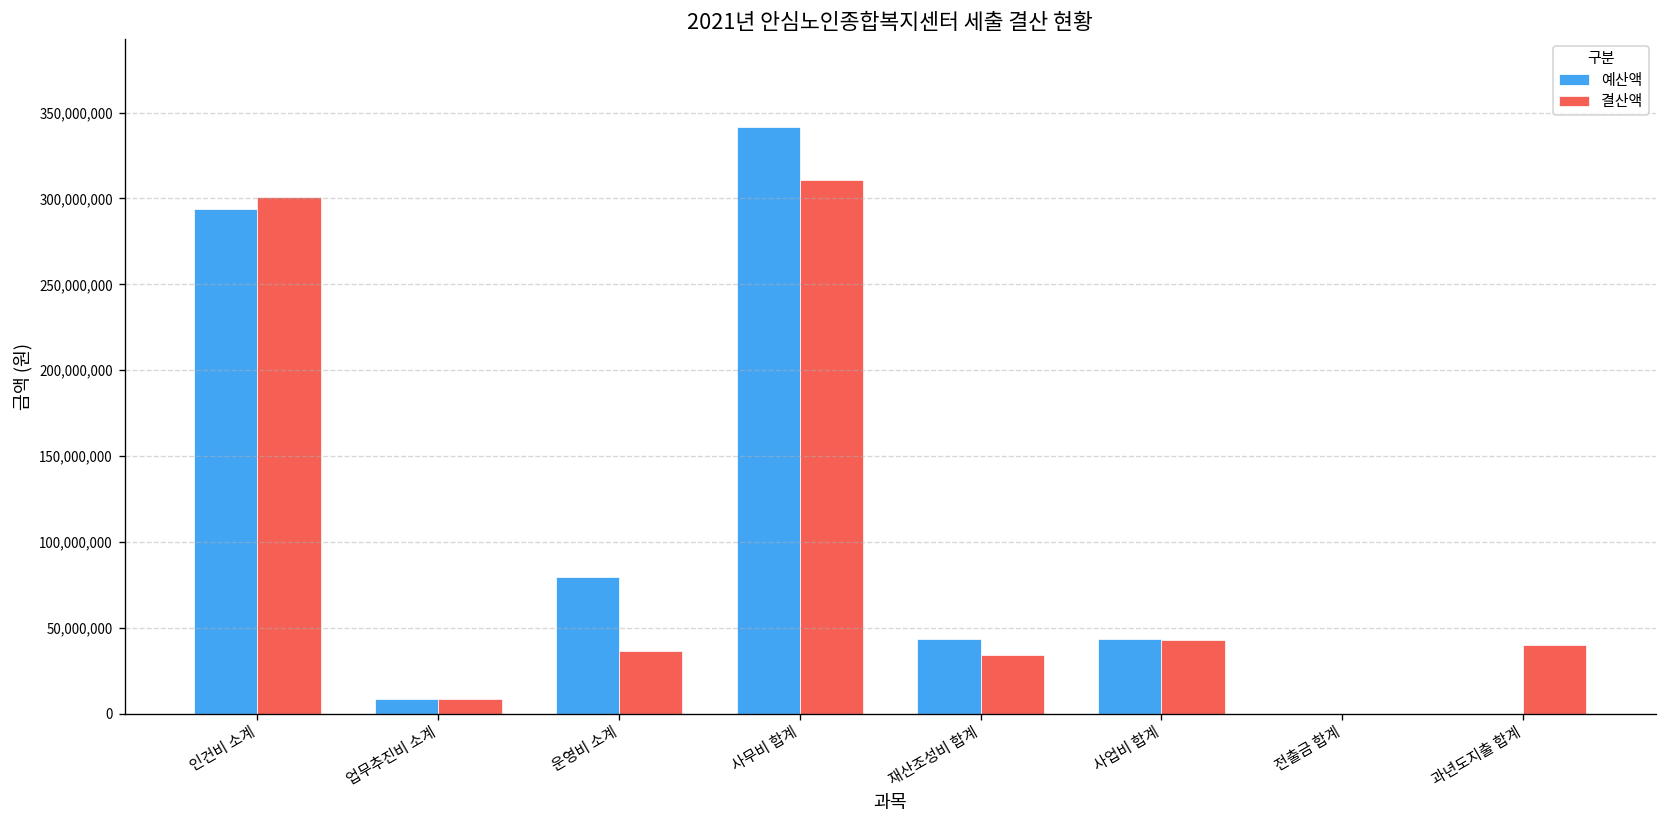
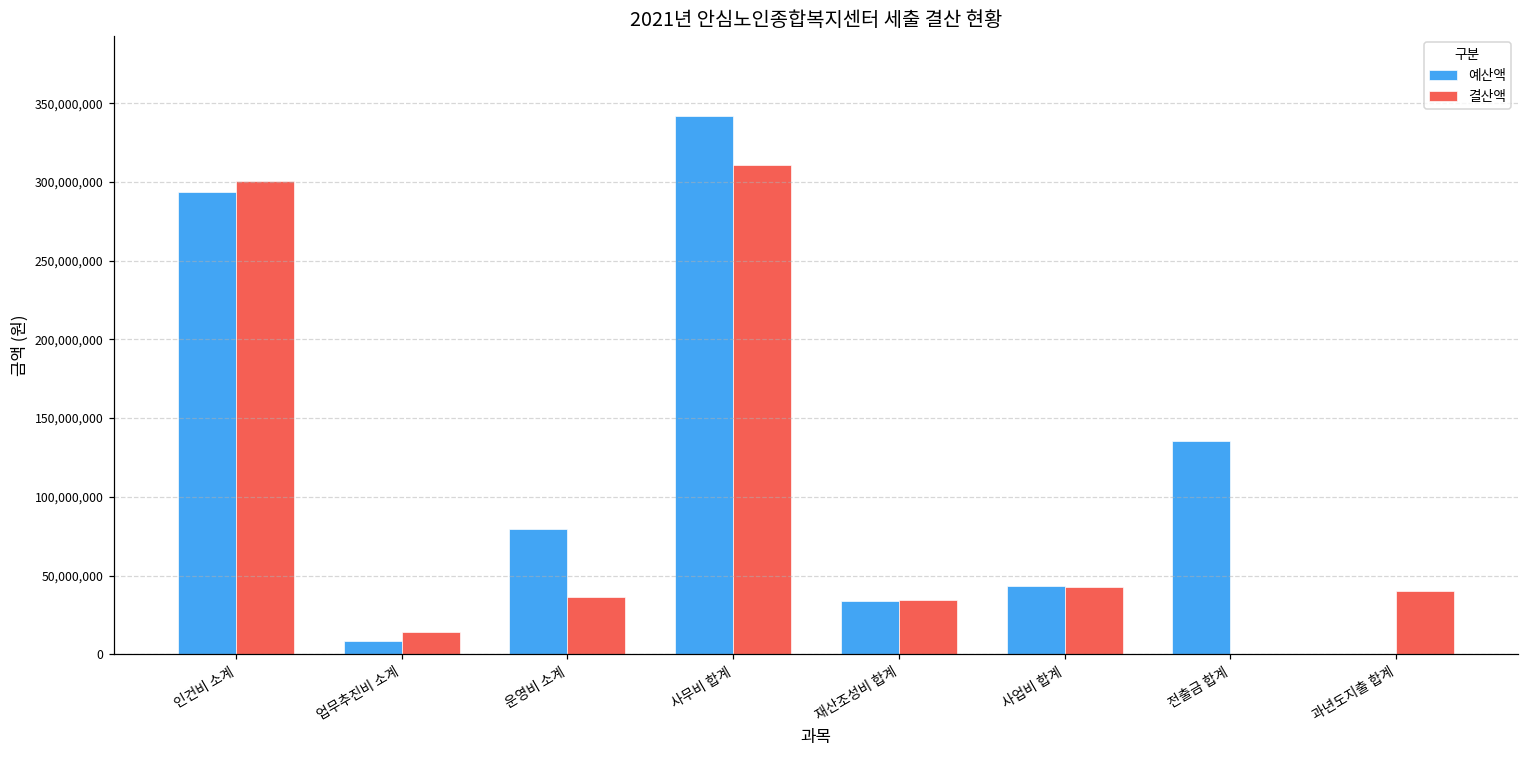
결산액, 업무추진비 소계: 9,000,000 -> 14,000,000
예산액, 재산조성비 합계: 43,000,000 -> 34,000,000
예산액, 전출금 합계: 0 -> 135,000,000
